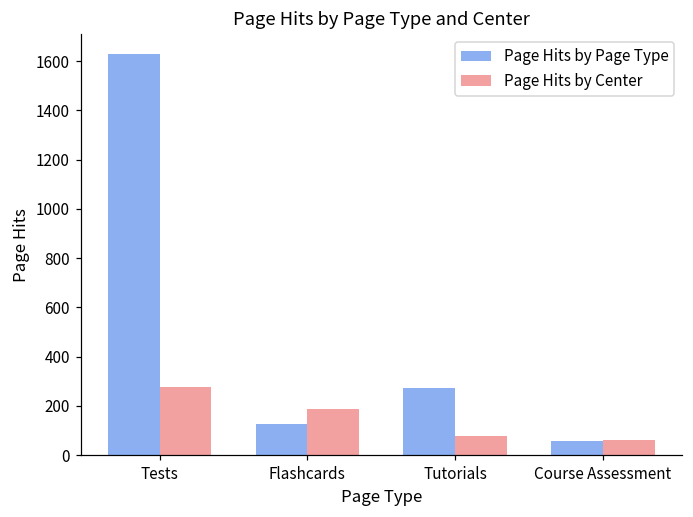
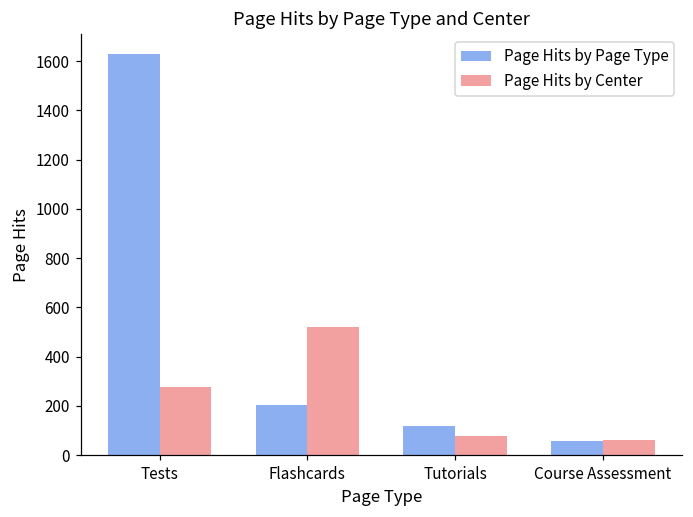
Page Hits by Page Type, Flashcards: 130 -> 200
Page Hits by Center, Flashcards: 190 -> 520
Page Hits by Page Type, Tutorials: 270 -> 120
